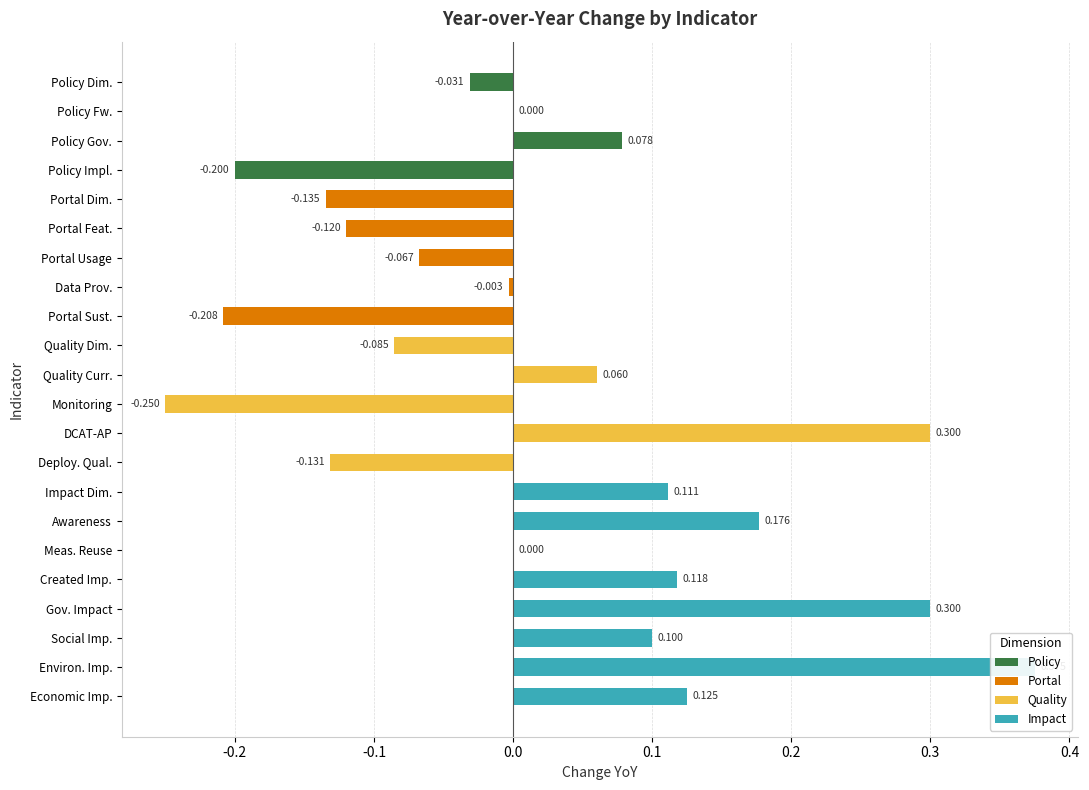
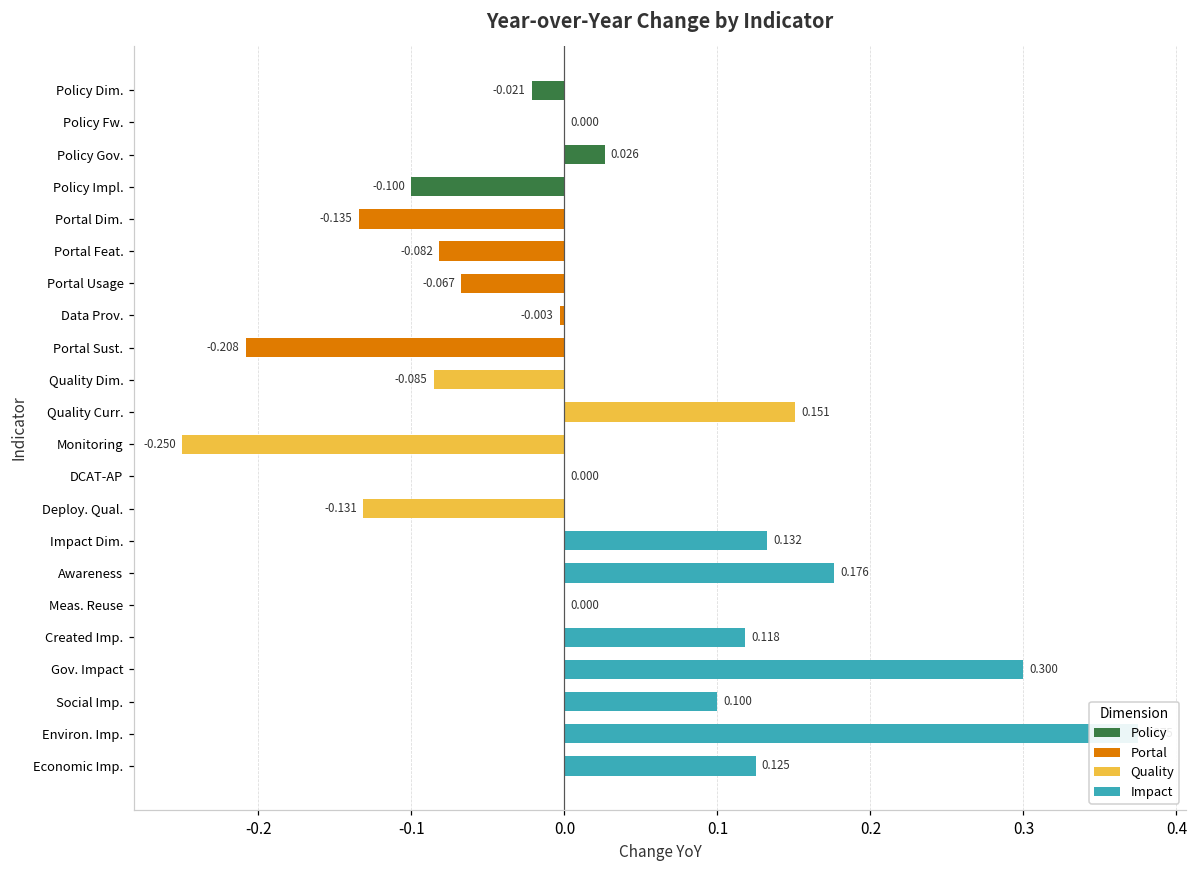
Policy Dim.: -0.031 -> -0.021
Policy Gov.: 0.078 -> 0.026
Policy Impl.: -0.200 -> -0.100
Portal Feat.: -0.120 -> -0.082
Quality Curr.: 0.060 -> 0.151
DCAT-AP: 0.300 -> 0.000
Impact Dim.: 0.111 -> 0.132
